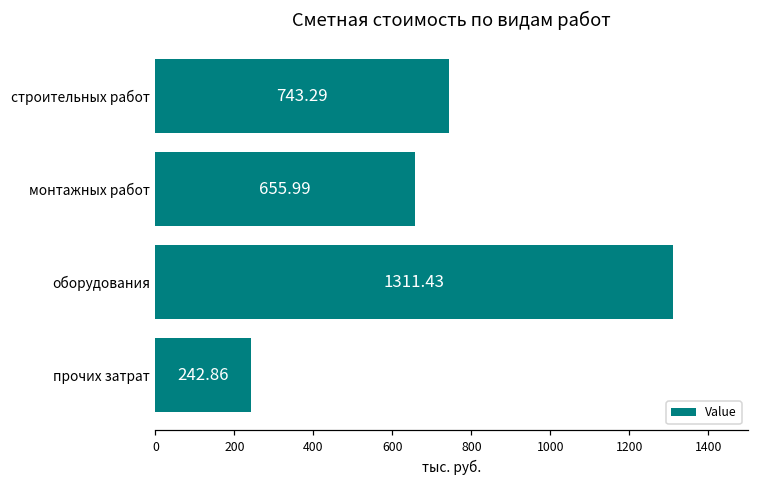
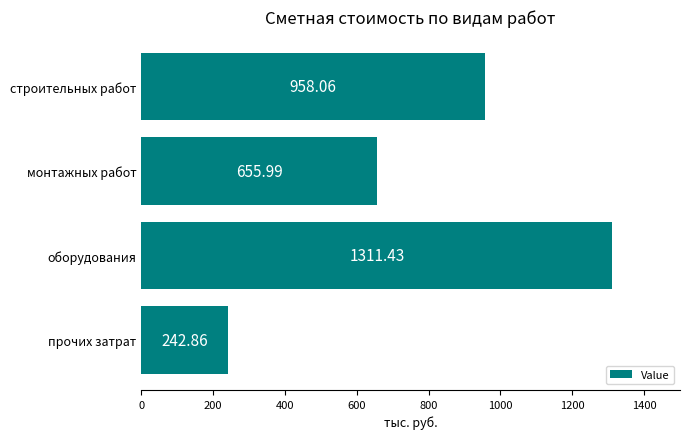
строительных работ: 743.29 -> 958.06
